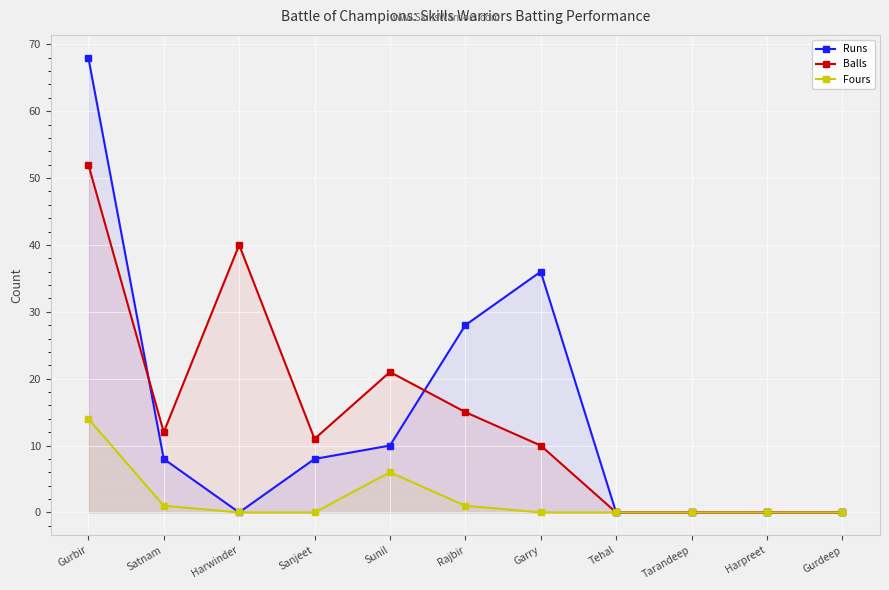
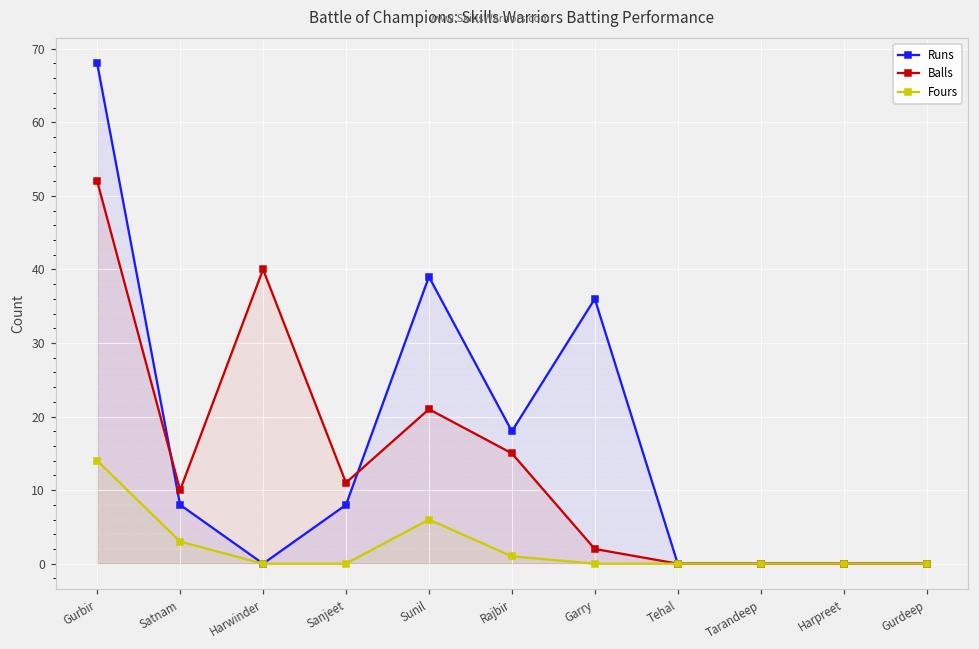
Balls, Satnam: 12 -> 10
Fours, Satnam: 1 -> 3
Runs, Sunil: 10 -> 39
Runs, Rajbir: 28 -> 18
Balls, Garry: 10 -> 2
